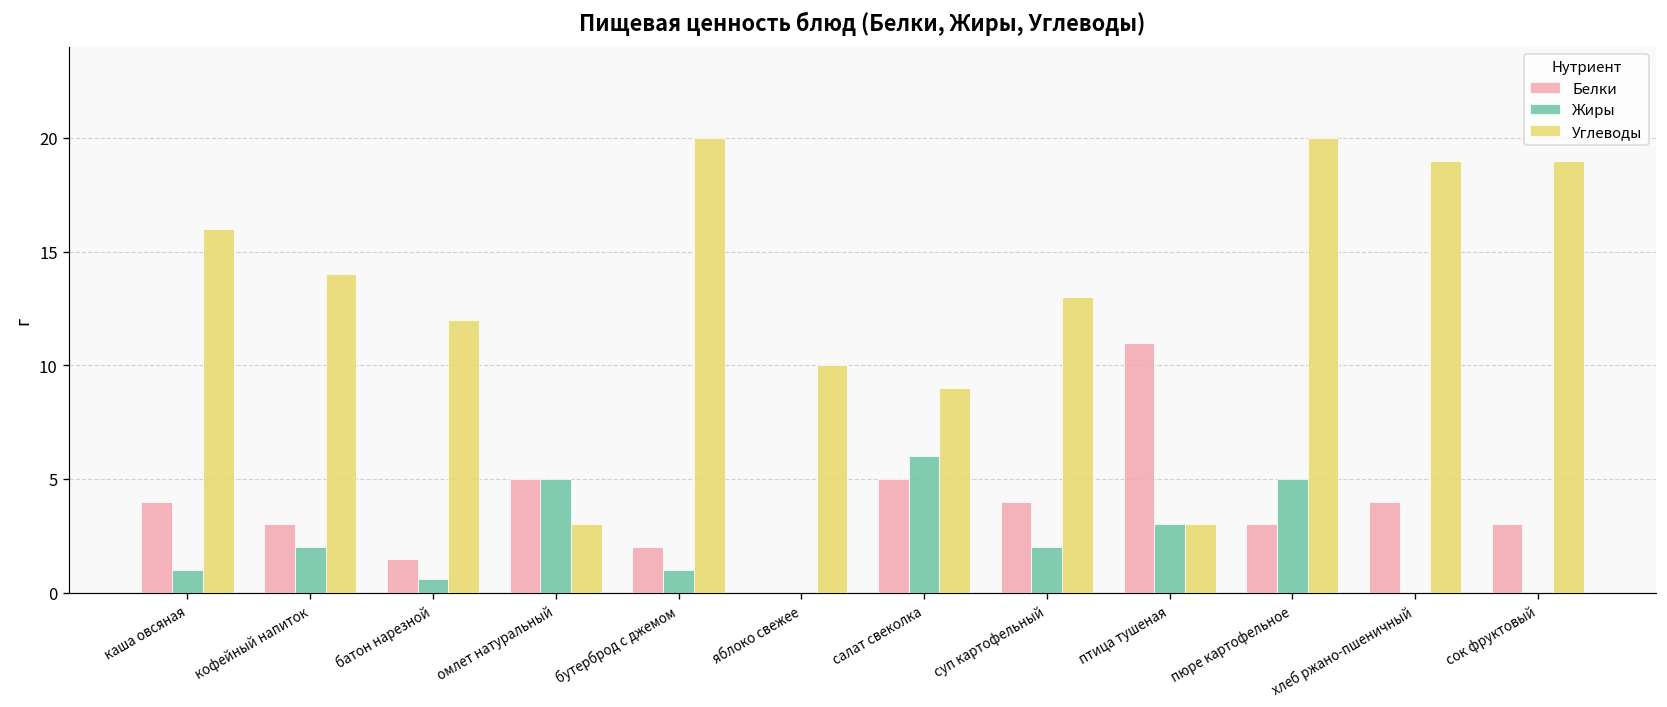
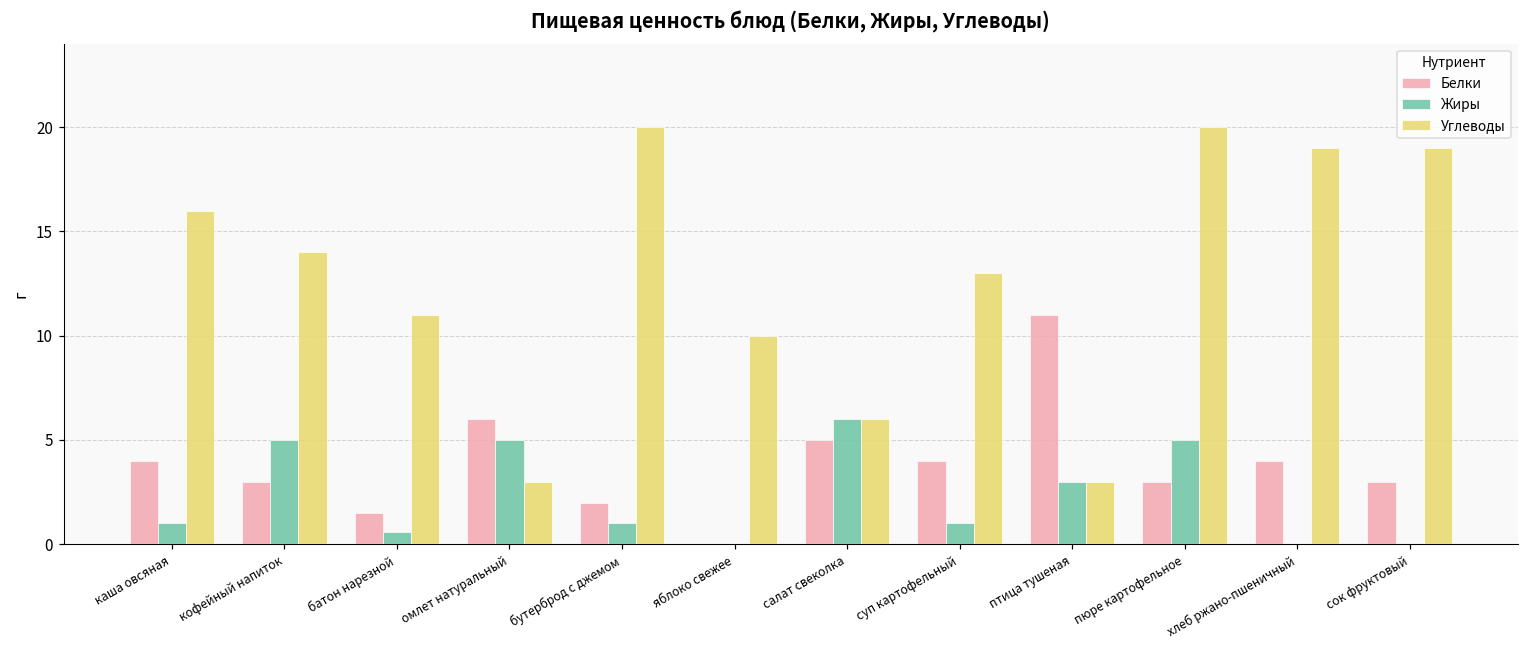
Жиры, кофейный напиток: 2 -> 5
Углеводы, батон нарезной: 12 -> 11
Белки, омлет натуральный: 5 -> 6
Углеводы, салат свеколка: 9 -> 6
Жиры, суп картофельный: 2 -> 1
